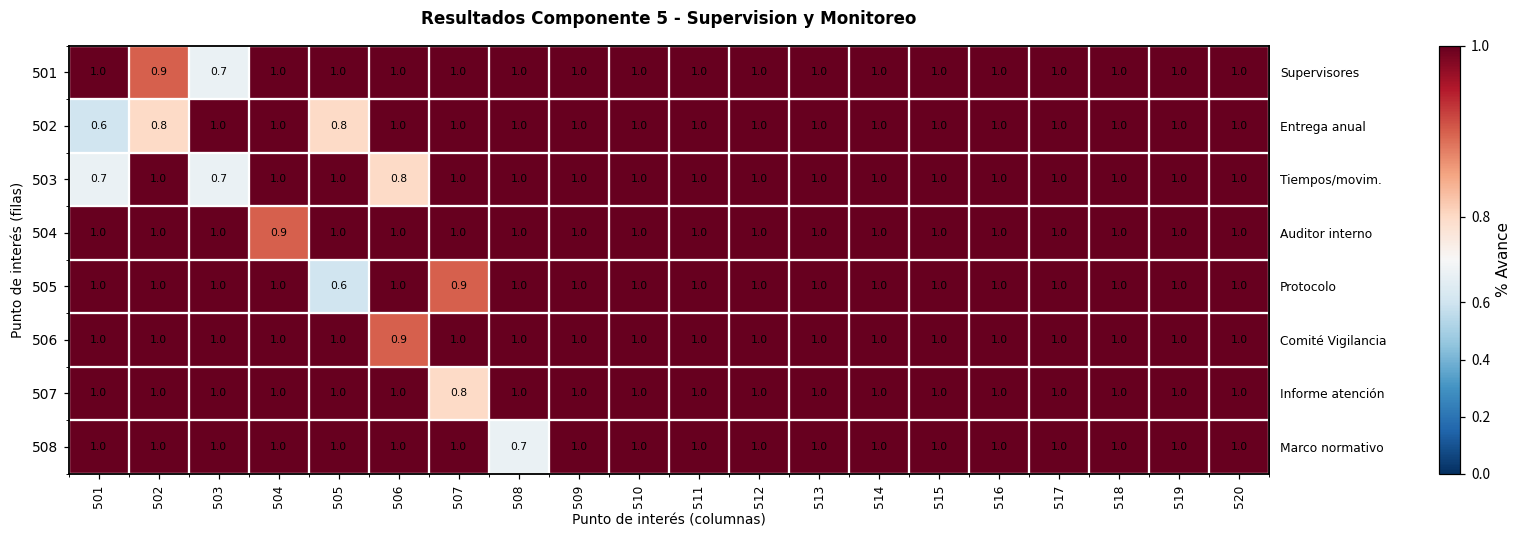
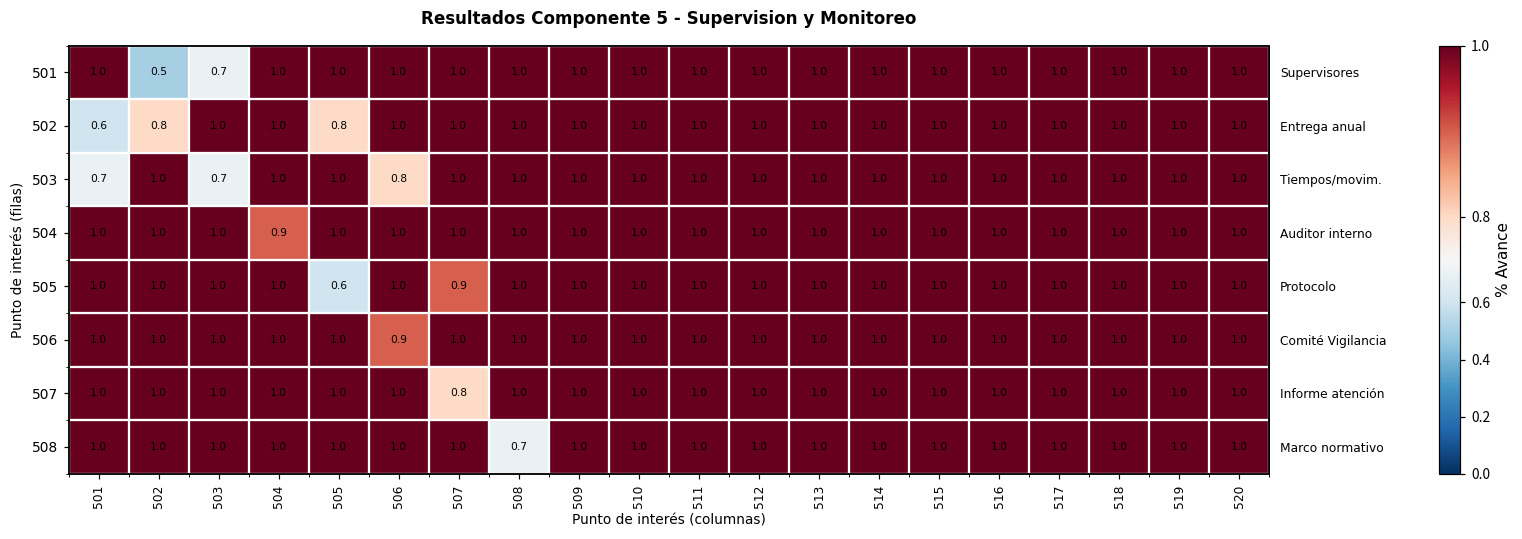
501, 502: 0.9 -> 0.5
